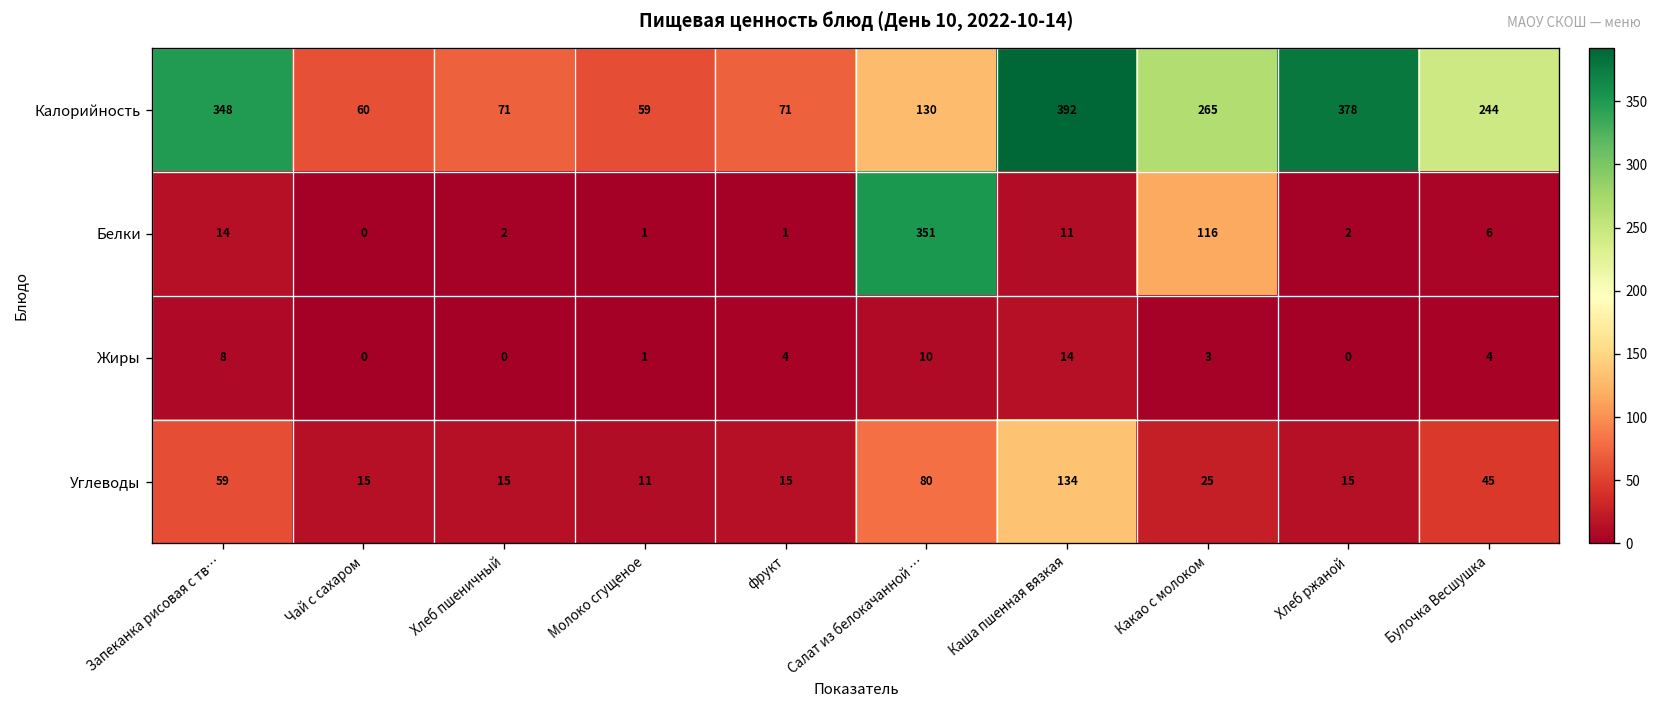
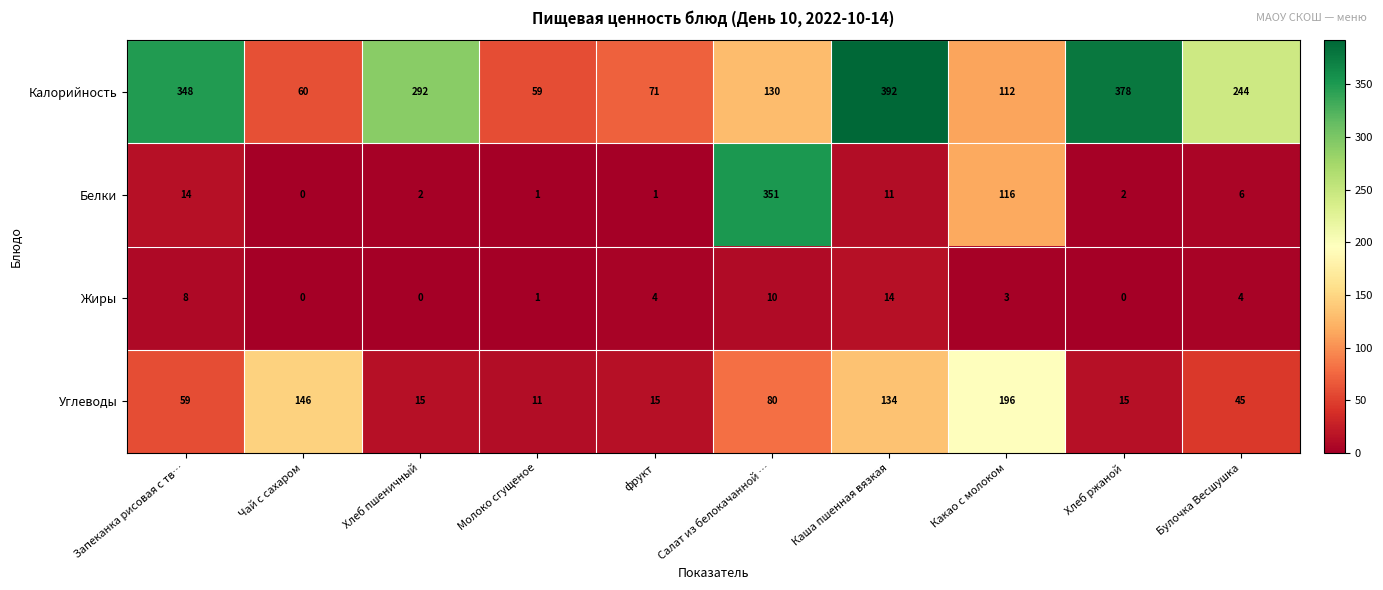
Калорийность, Хлеб пшеничный: 71 -> 292
Калорийность, Какао с молоком: 265 -> 112
Углеводы, Чай с сахаром: 15 -> 146
Углеводы, Какао с молоком: 25 -> 196
